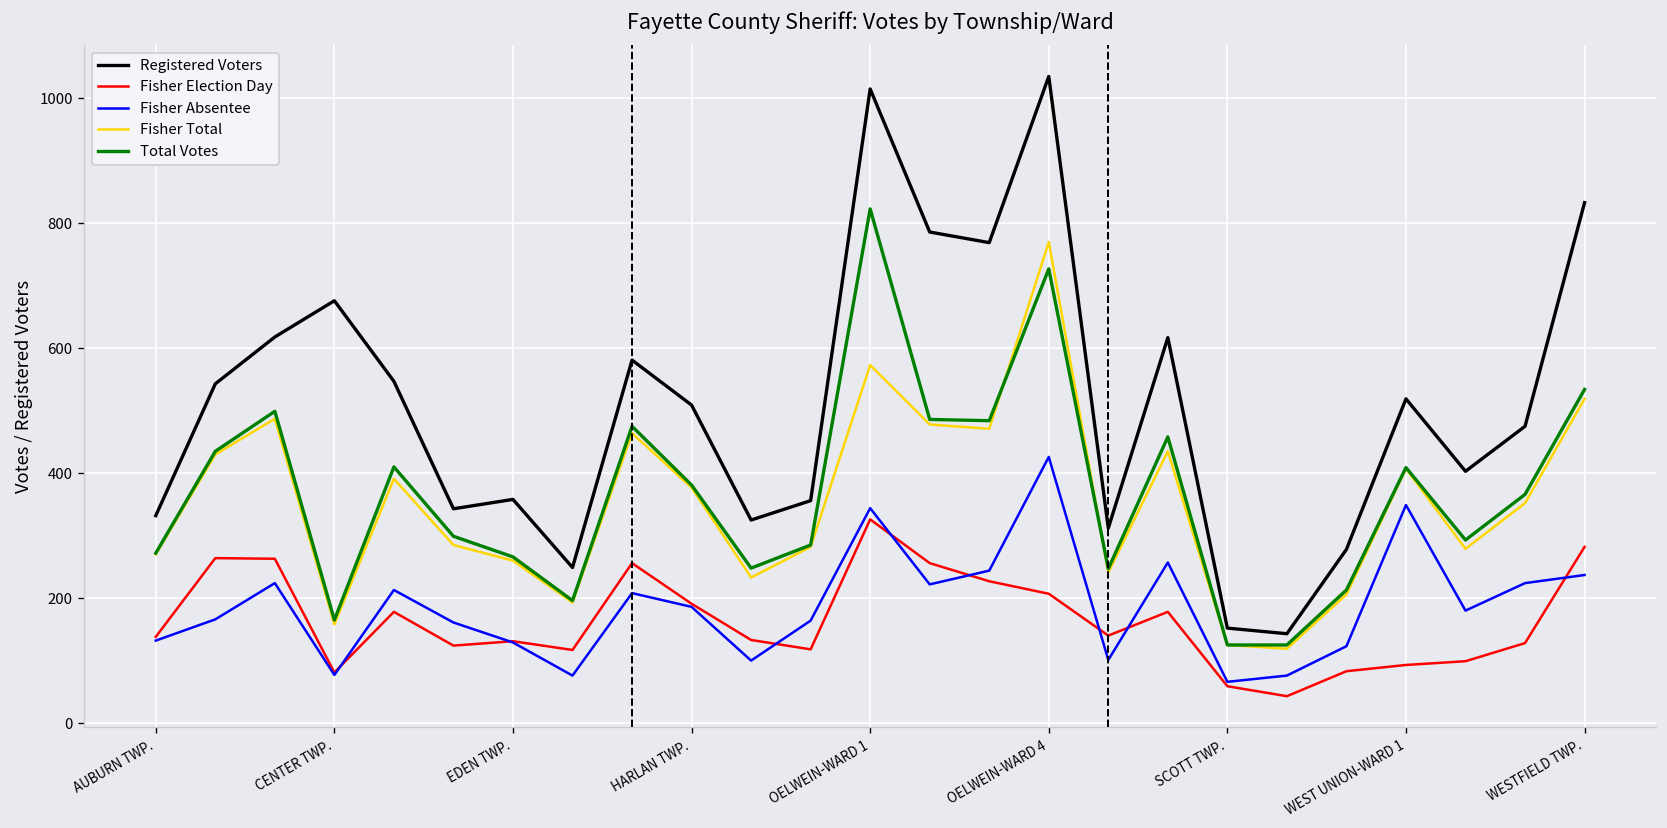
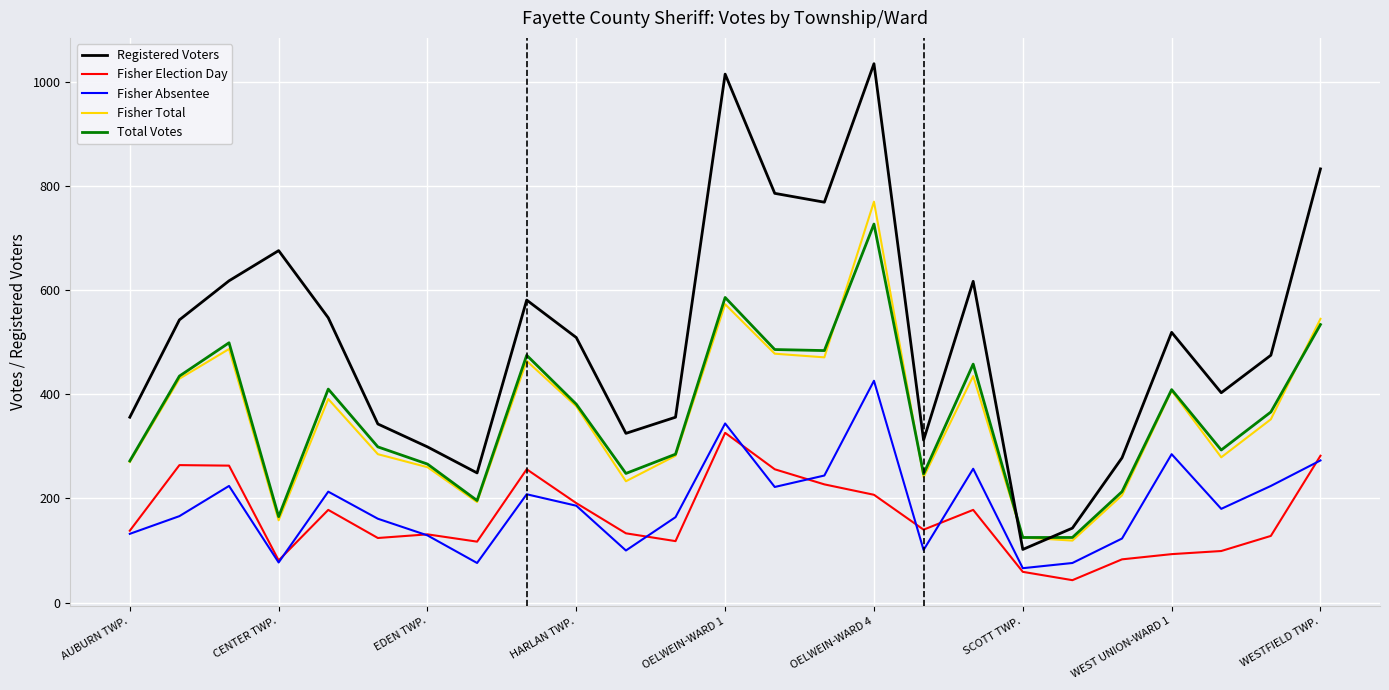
Registered Voters, AUBURN TWP.: 330 -> 360
Registered Voters, EDEN TWP.: 360 -> 300
Total Votes, OELWEIN-WARD 1: 820 -> 590
Registered Voters, SCOTT TWP.: 150 -> 100
Fisher Absentee, WEST UNION-WARD 1: 350 -> 290
Fisher Absentee, WESTFIELD TWP.: 240 -> 270
Fisher Total, WESTFIELD TWP.: 520 -> 550
